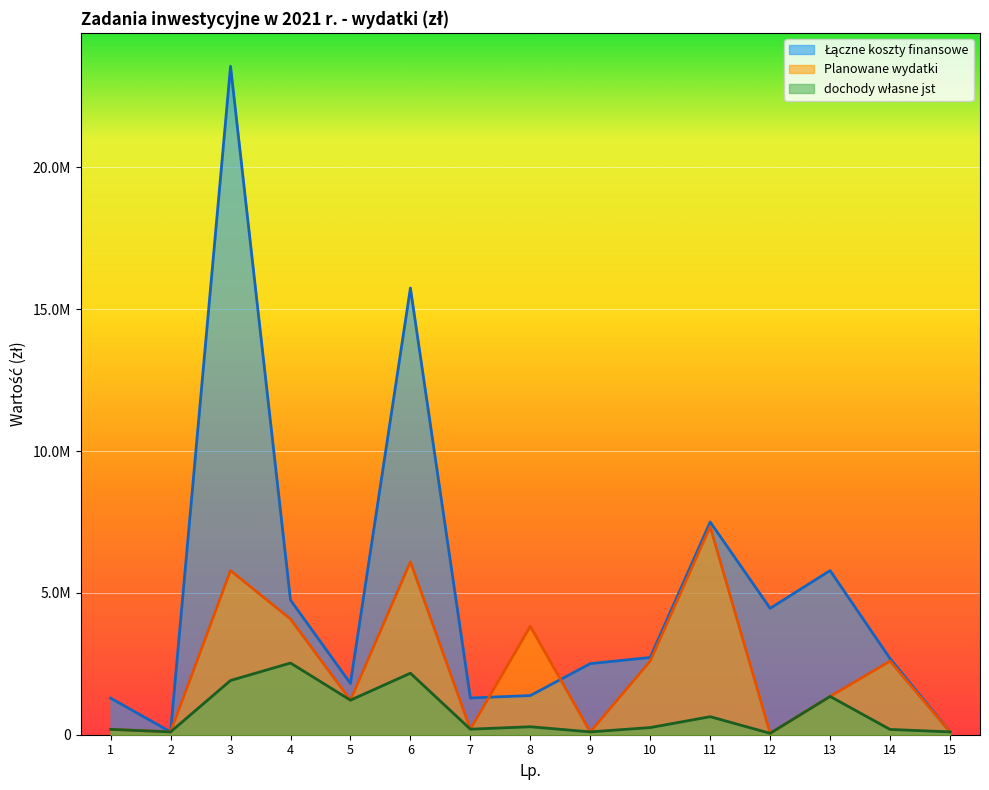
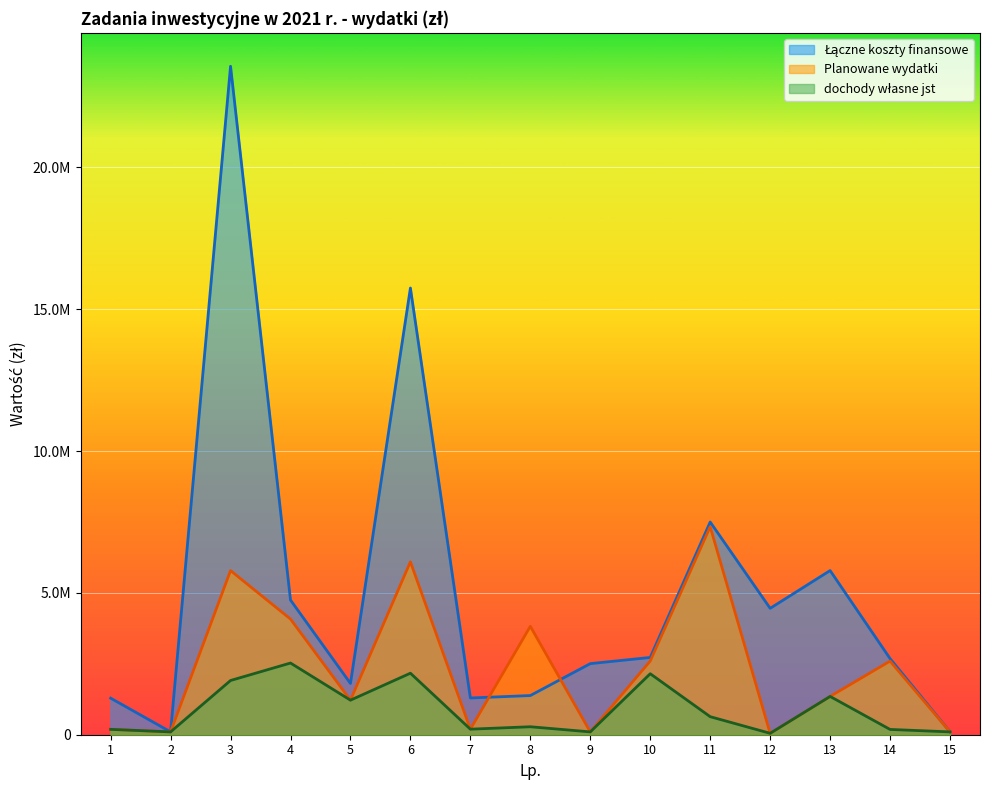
dochody własne jst, 10: 300000 -> 2200000
